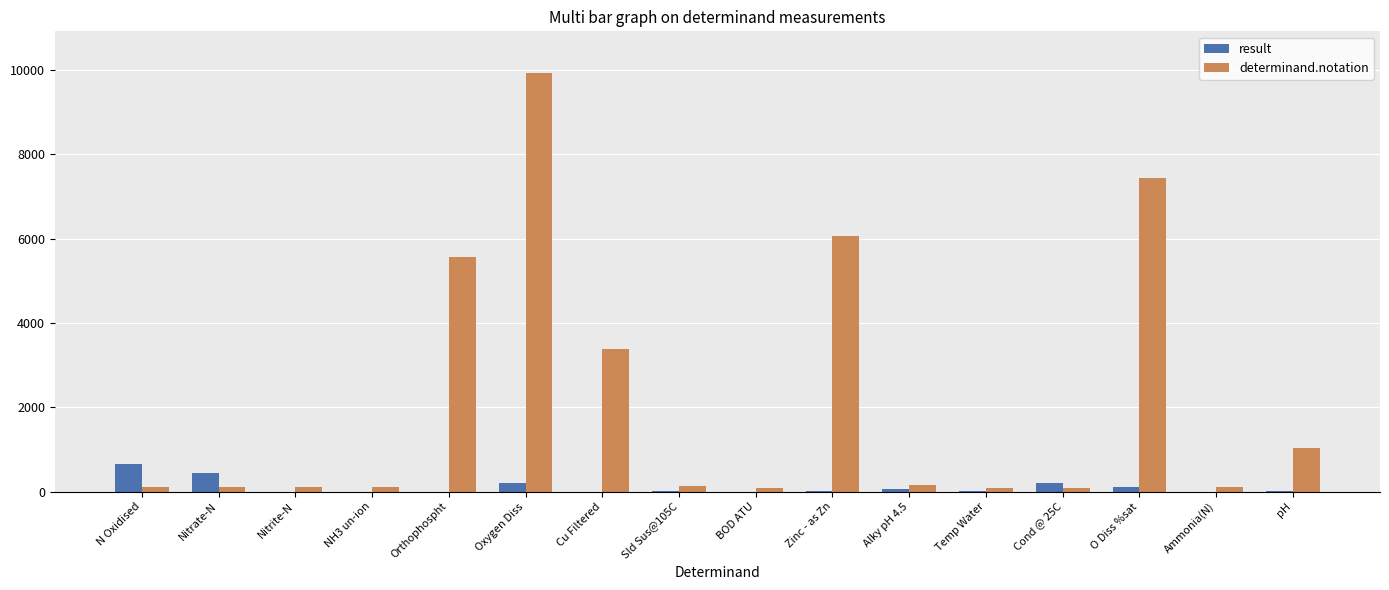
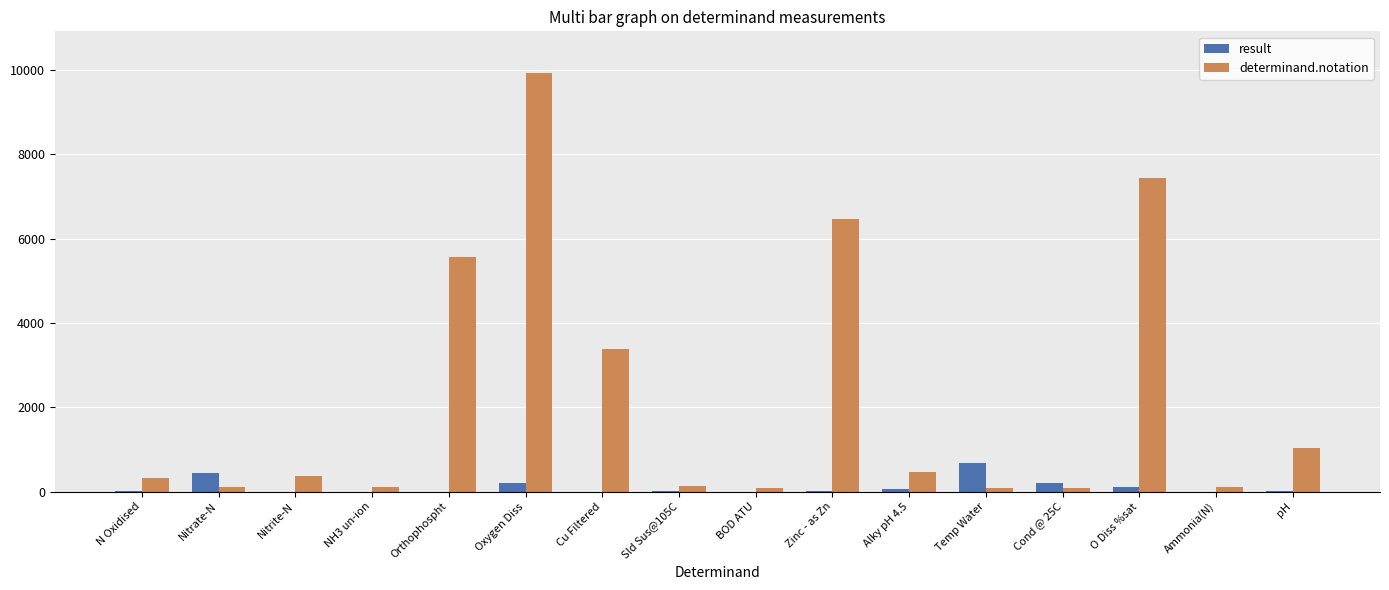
result, N Oxidised: 700 -> 0
determinand.notation, N Oxidised: 100 -> 300
determinand.notation, Nitrite-N: 100 -> 400
determinand.notation, Zinc - as Zn: 6100 -> 6500
determinand.notation, Alky pH 4.5: 200 -> 500
result, Temp Water: 0 -> 700
